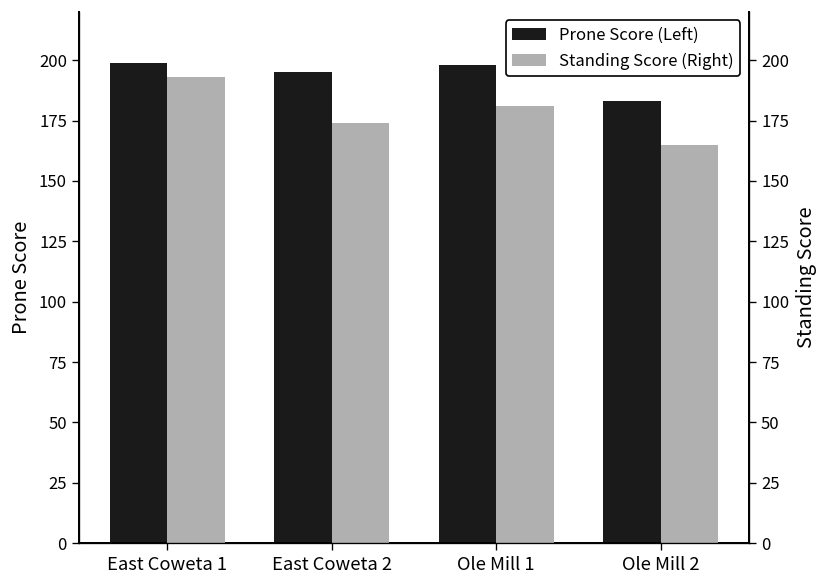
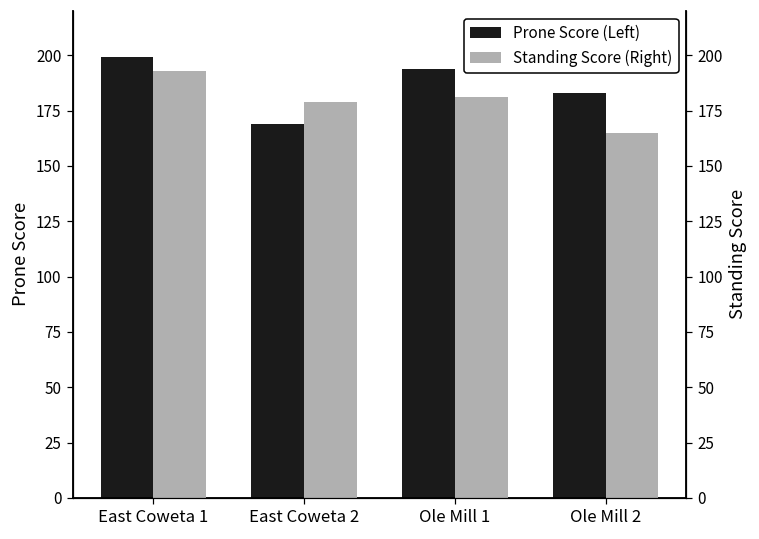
Prone Score (Left), East Coweta 2: 195 -> 169
Prone Score (Left), Ole Mill 1: 198 -> 194
Standing Score (Right), East Coweta 2: 174 -> 179
